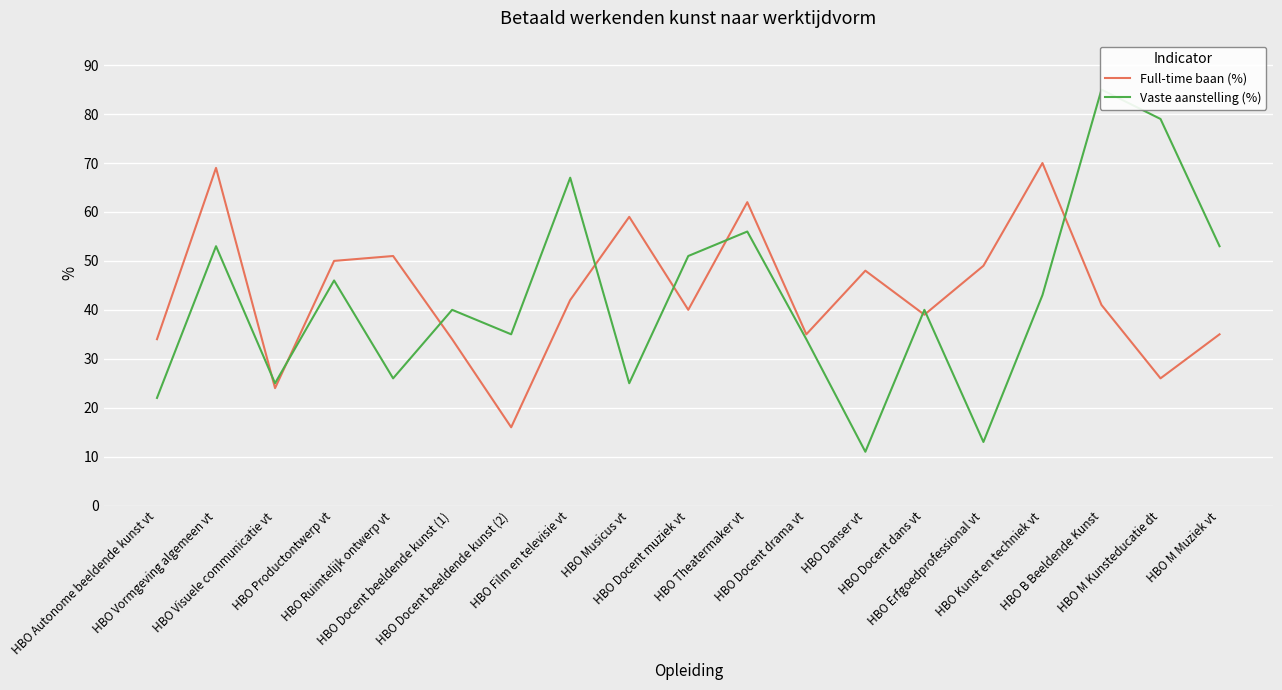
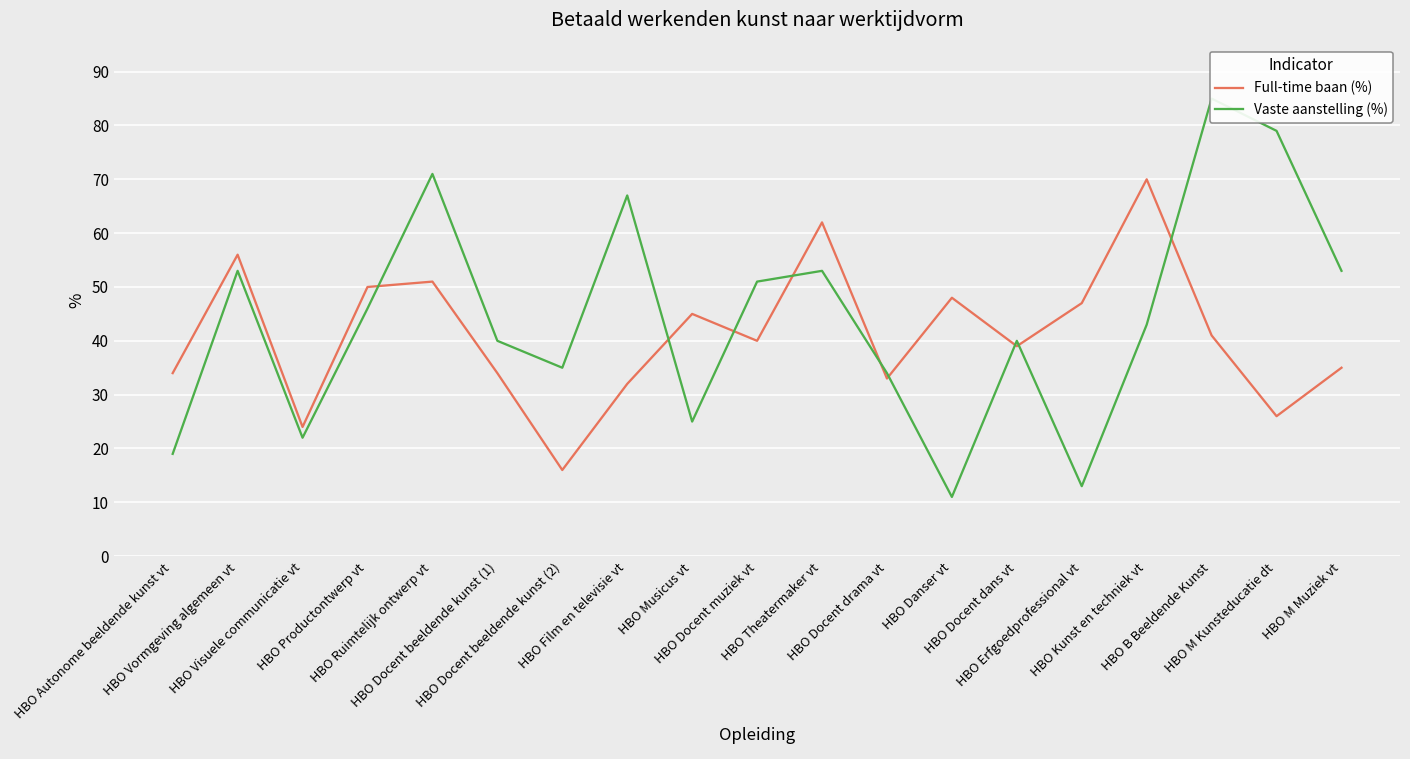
Vaste aanstelling (%), HBO Autonome beeldende kunst vt: 22 -> 19
Full-time baan (%), HBO Vormgeving algemeen vt: 69 -> 56
Vaste aanstelling (%), HBO Visuele communicatie vt: 25 -> 22
Vaste aanstelling (%), HBO Ruimtelijk ontwerp vt: 26 -> 71
Full-time baan (%), HBO Film en televisie vt: 42 -> 32
Full-time baan (%), HBO Musicus vt: 59 -> 45
Vaste aanstelling (%), HBO Theatermaker vt: 56 -> 53
Full-time baan (%), HBO Docent drama vt: 35 -> 33
Full-time baan (%), HBO Erfgoedprofessional vt: 49 -> 47
